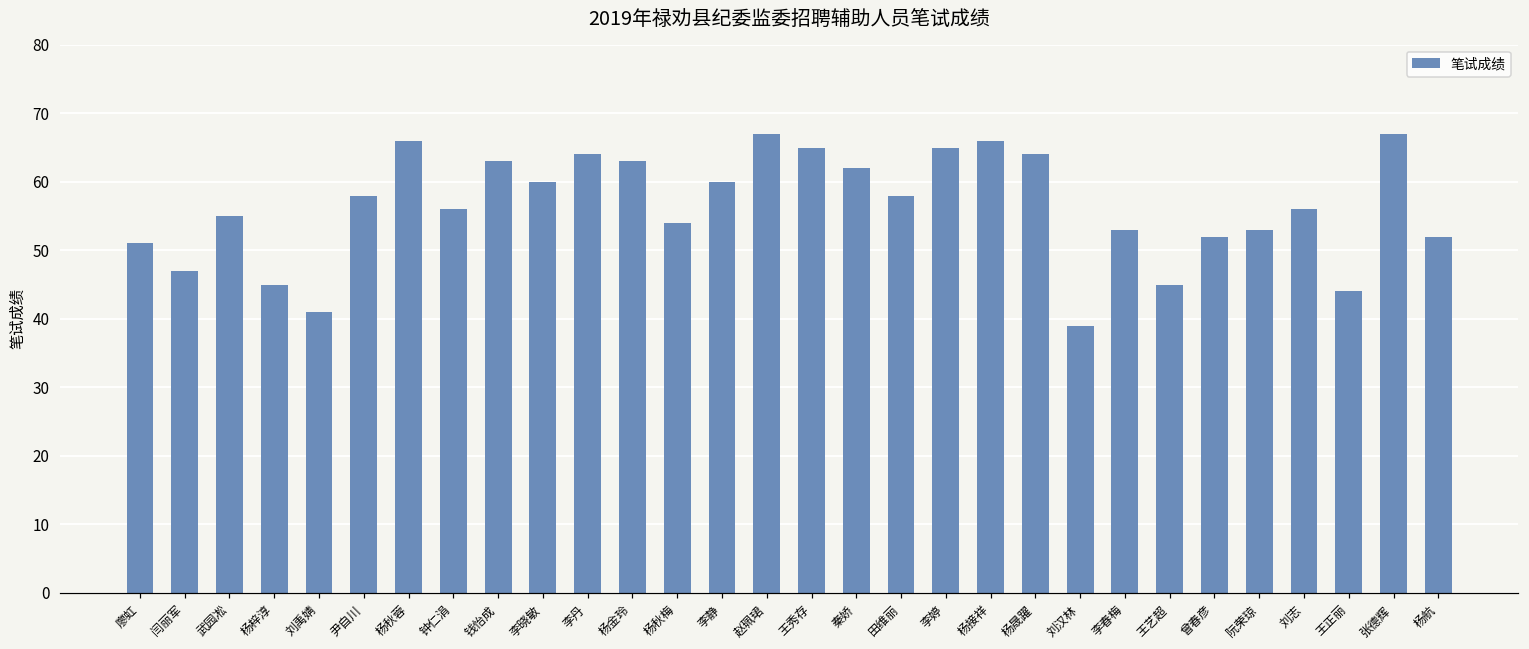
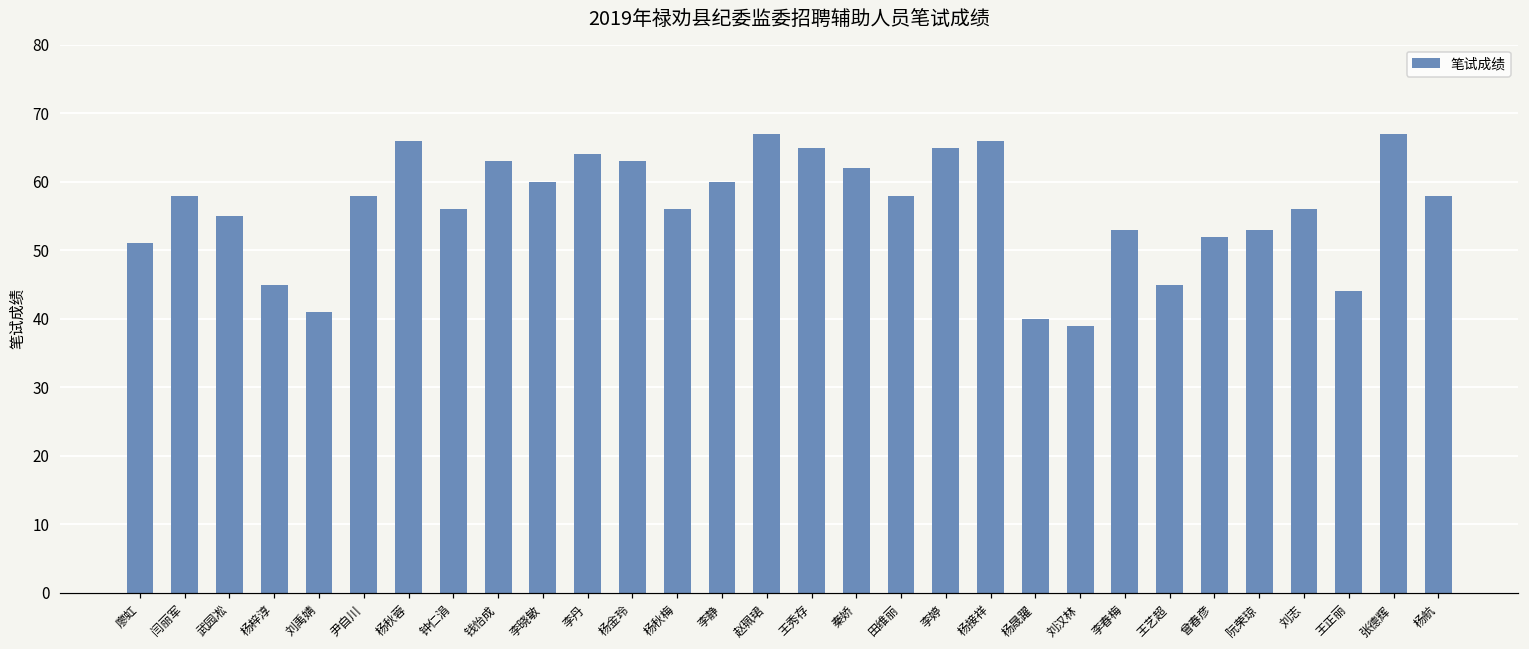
闫丽军: 47 -> 58
杨秋梅: 54 -> 56
杨晟躍: 64 -> 40
杨航: 52 -> 58
